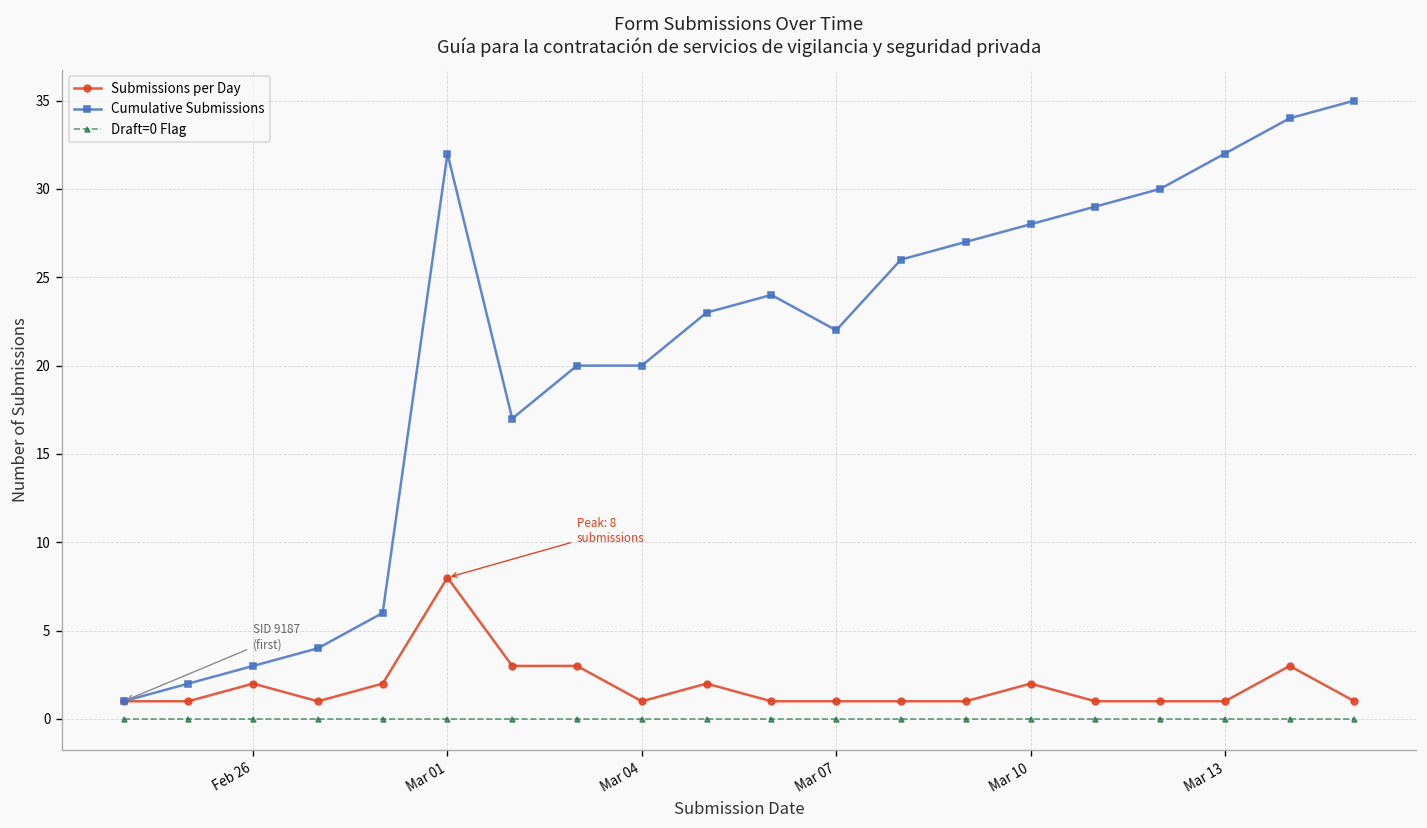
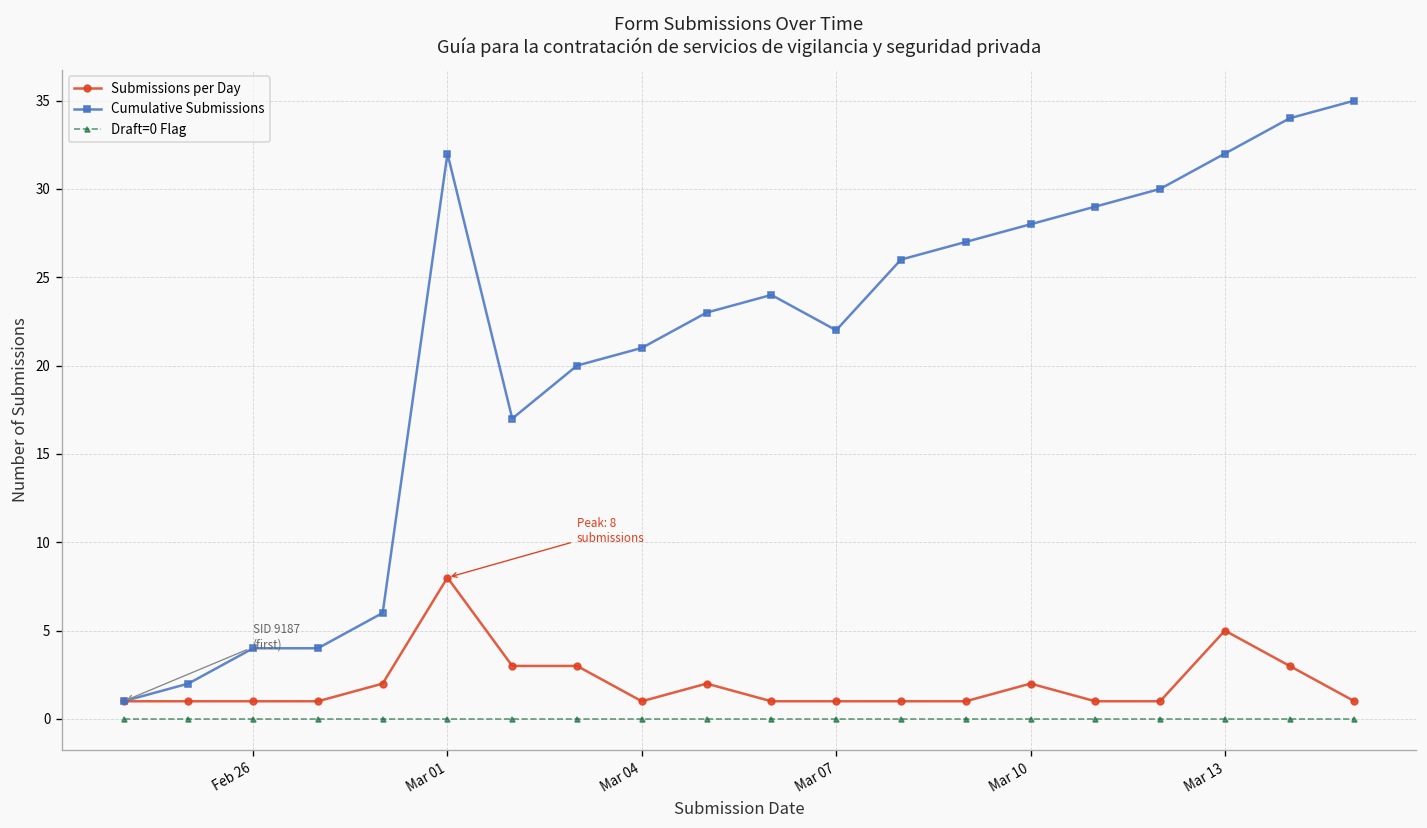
Submissions per Day, Feb 26: 2 -> 1
Cumulative Submissions, Feb 26: 3 -> 4
Cumulative Submissions, Mar 04: 20 -> 21
Submissions per Day, Mar 13: 1 -> 5
